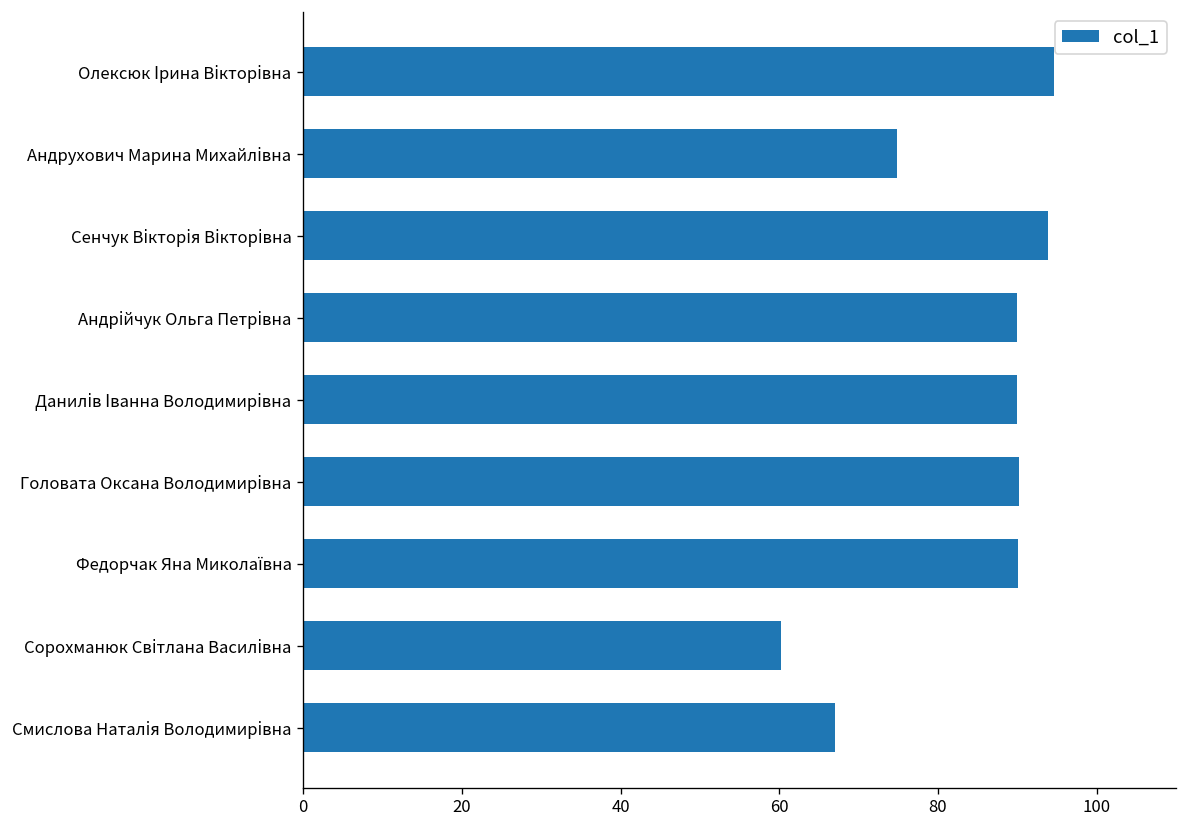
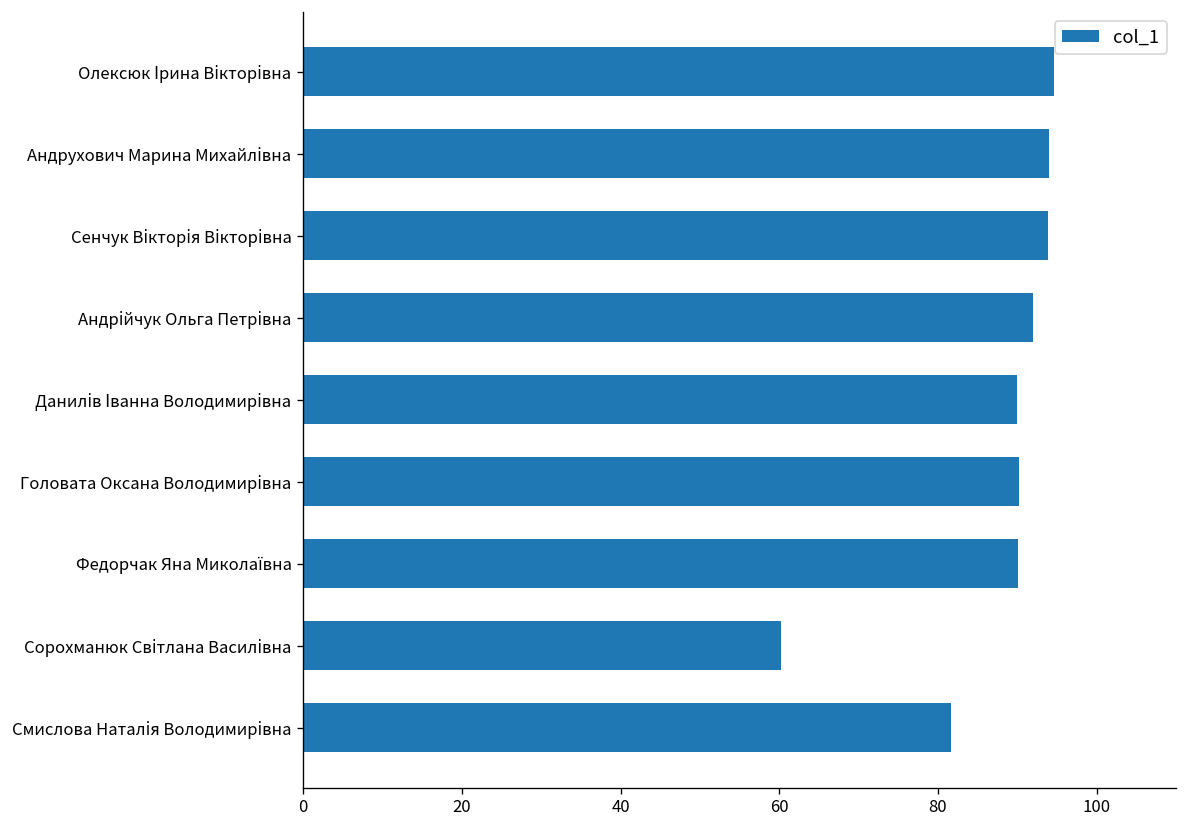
Андрухович Марина Михайлівна: 75 -> 94
Андрійчук Ольга Петрівна: 90 -> 92
Смислова Наталія Володимирівна: 67 -> 82
